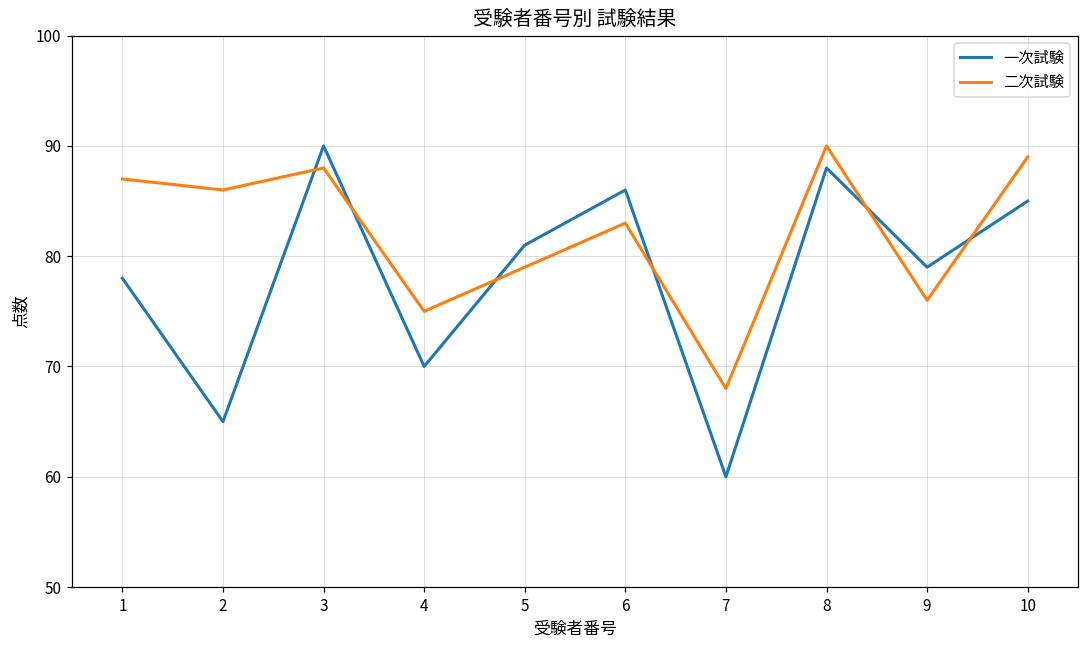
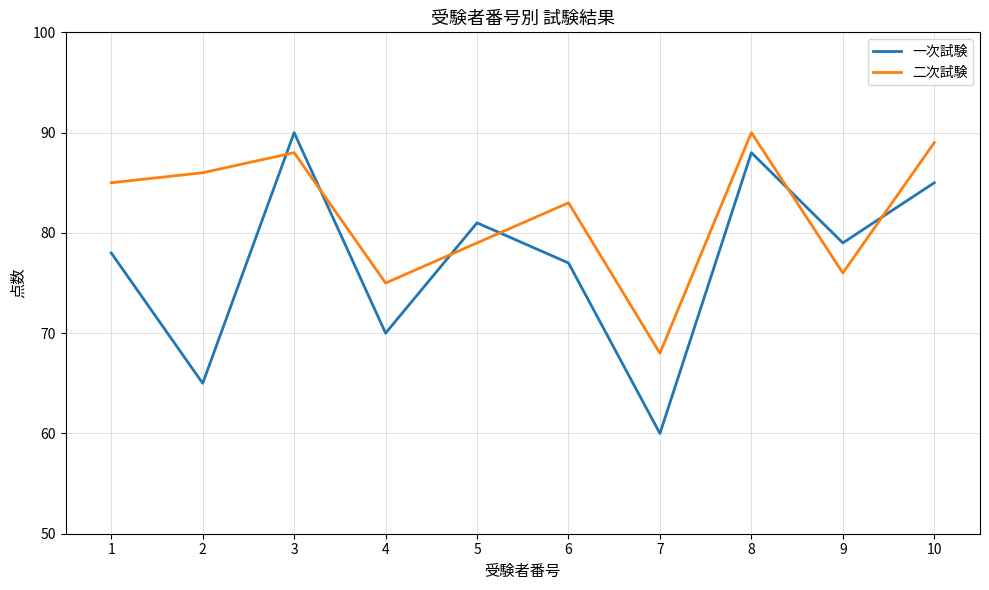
二次試験, 1: 87 -> 85
一次試験, 6: 86 -> 77
